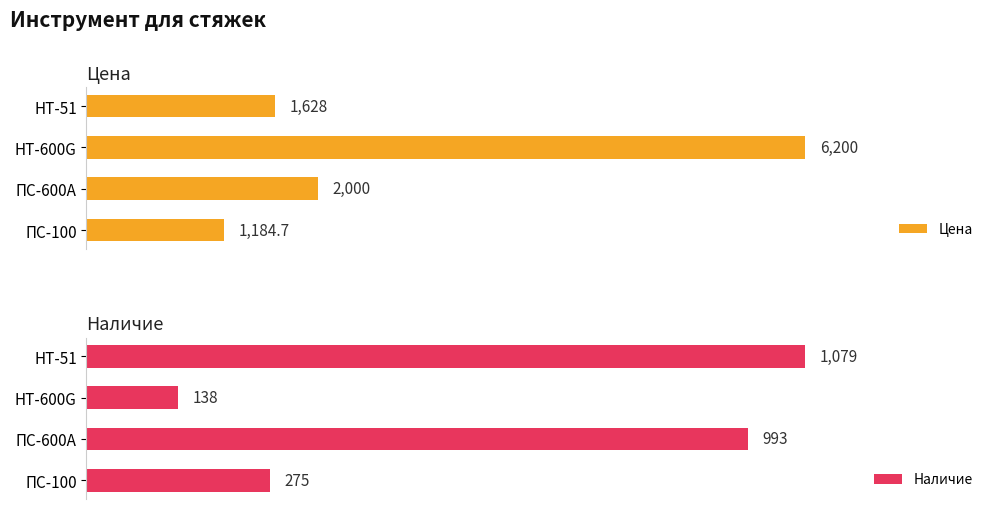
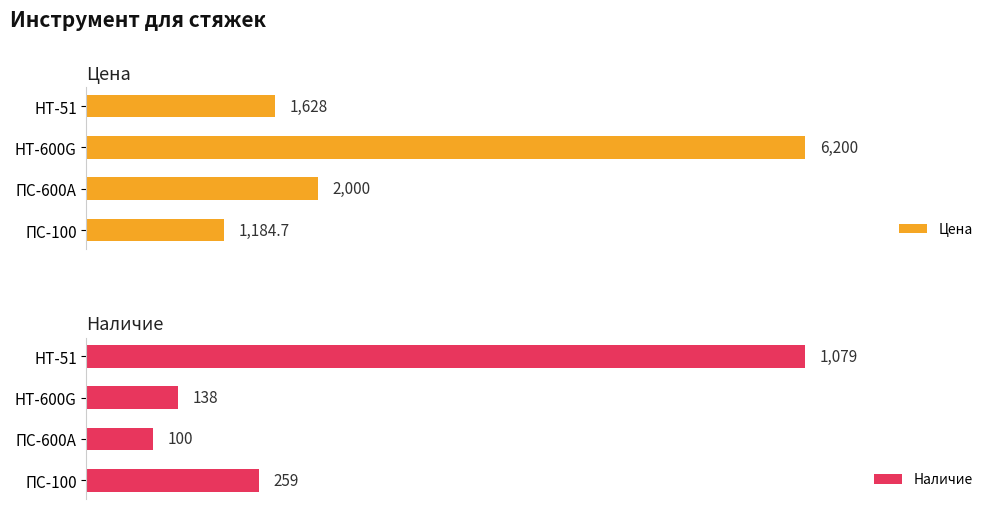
Наличие, ПС-600А: 993 -> 100
Наличие, ПС-100: 275 -> 259
